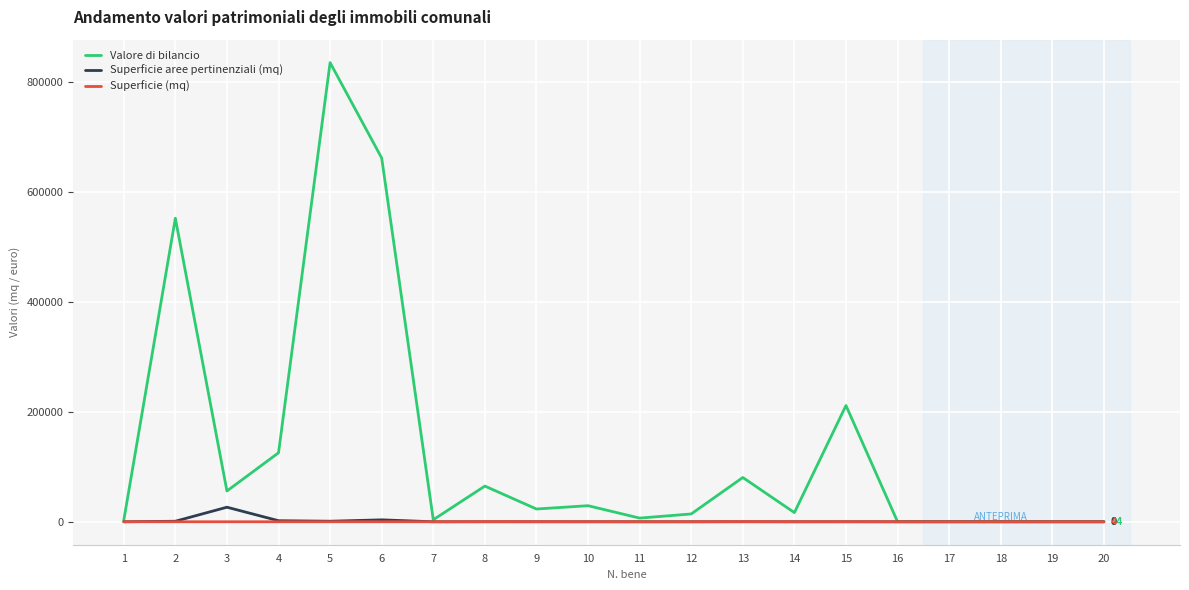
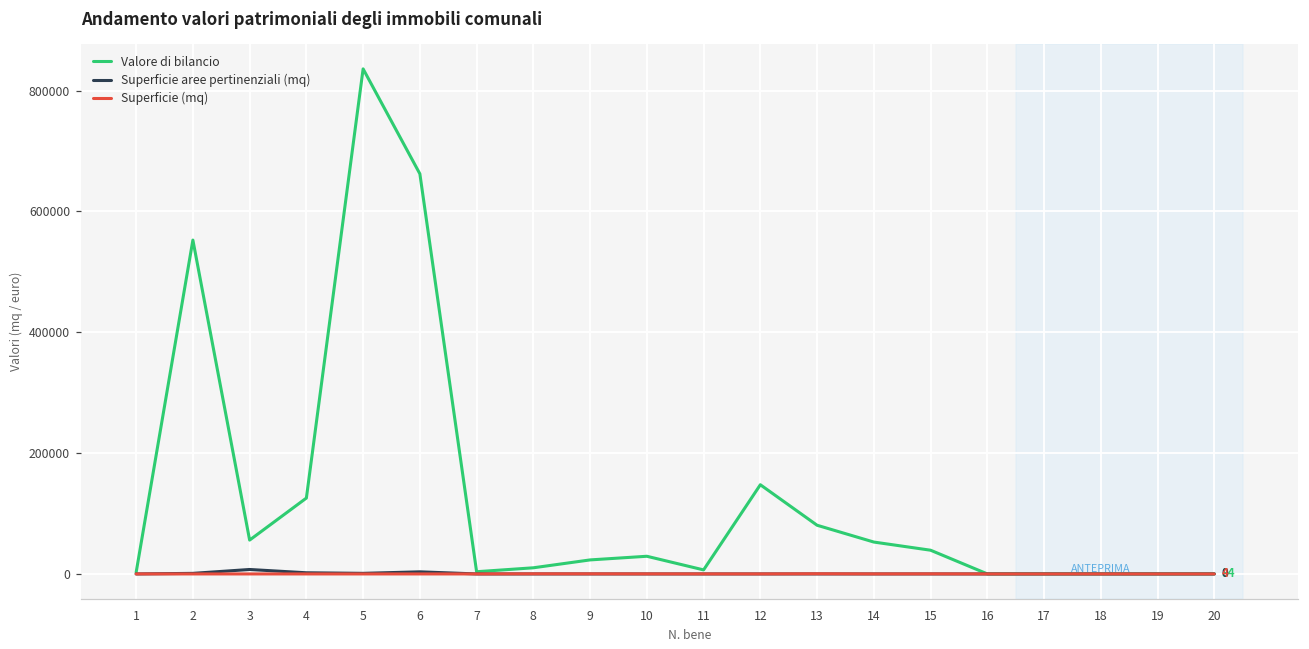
Superficie aree pertinenziali (mq), 3: 30000 -> 10000
Valore di bilancio, 8: 60000 -> 10000
Valore di bilancio, 12: 10000 -> 150000
Valore di bilancio, 14: 20000 -> 50000
Valore di bilancio, 15: 210000 -> 40000
